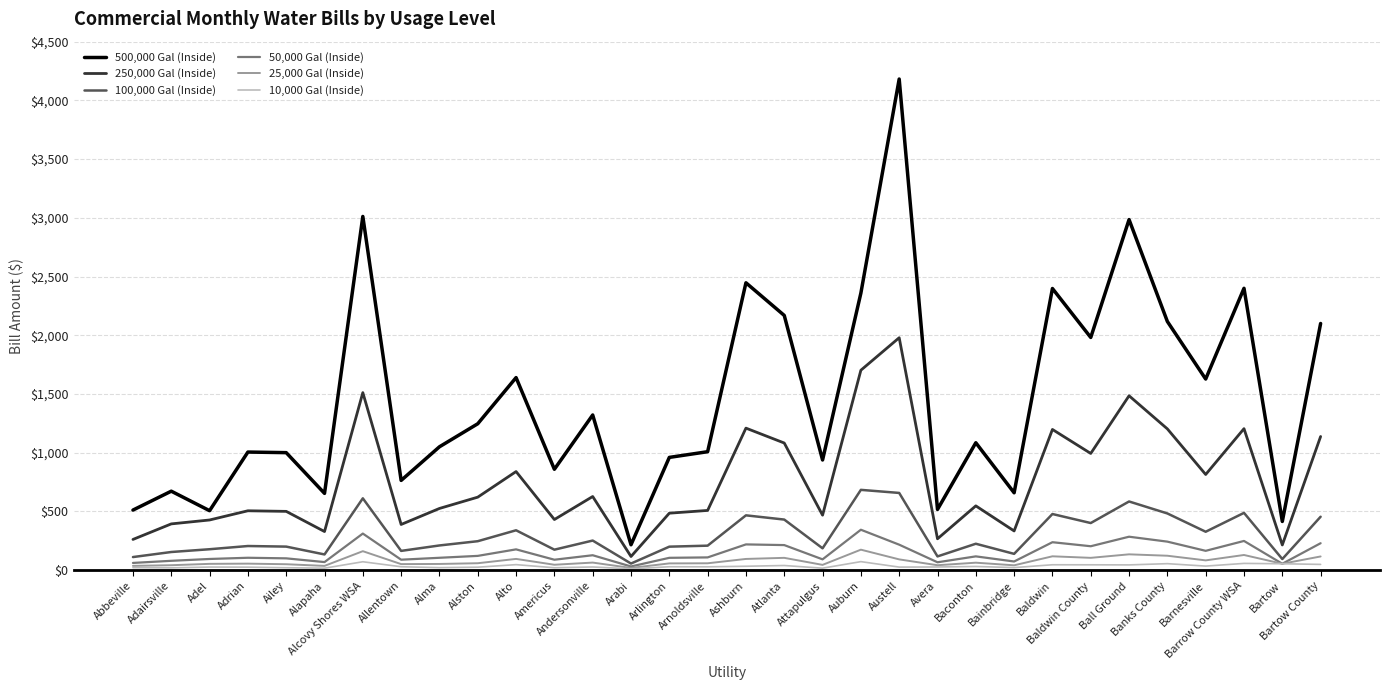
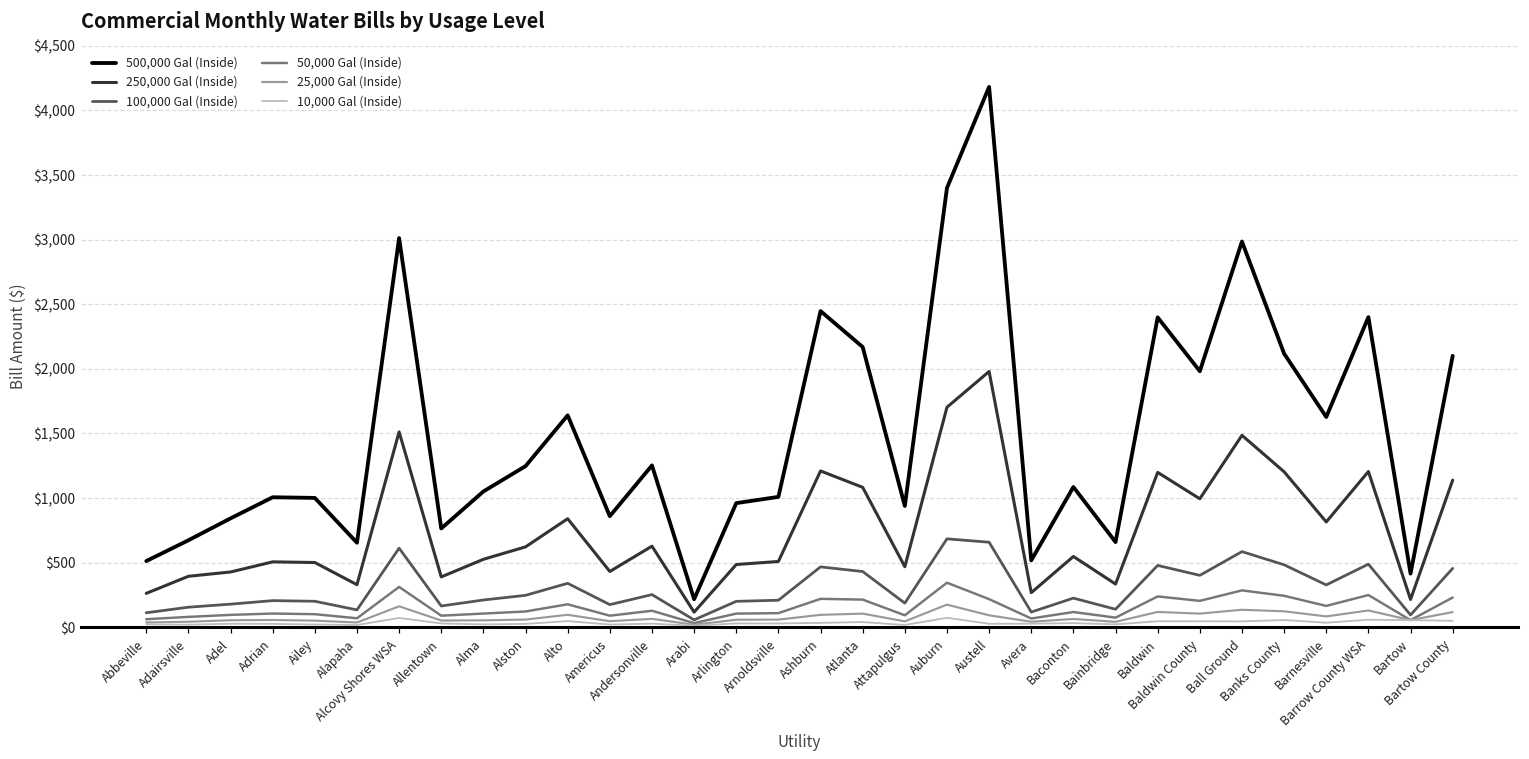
500,000 Gal (Inside), Adel: $510 -> $840
500,000 Gal (Inside), Andersonville: $1,320 -> $1,250
500,000 Gal (Inside), Auburn: $2,360 -> $3,400
